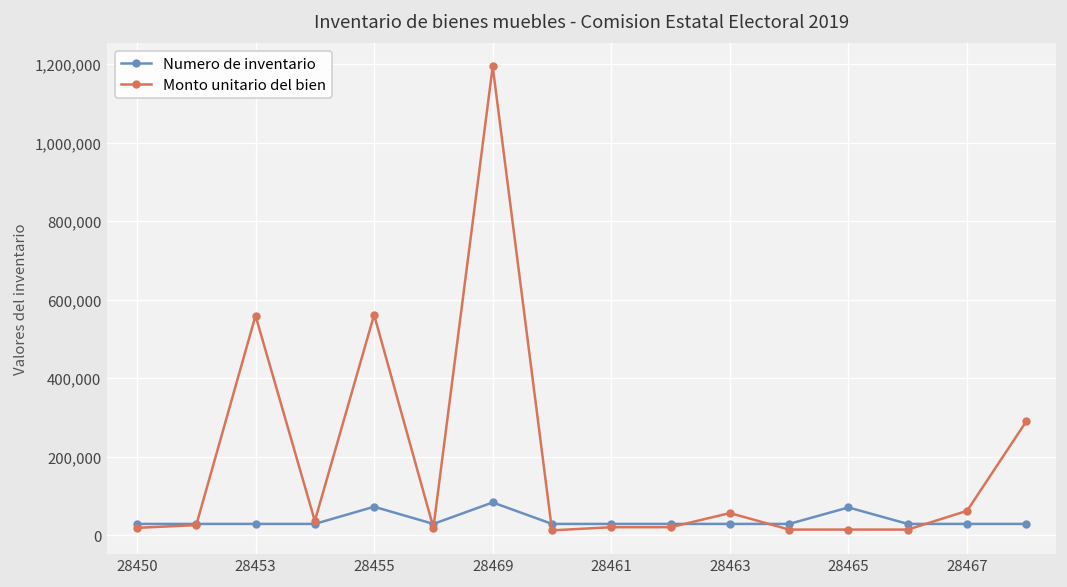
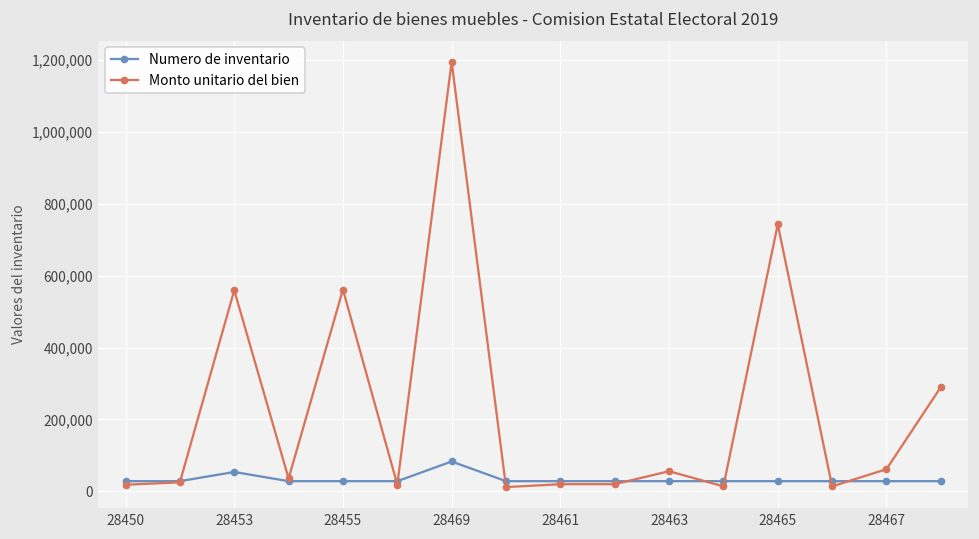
Numero de inventario, 28453: 30,000 -> 50,000
Numero de inventario, 28455: 70,000 -> 30,000
Numero de inventario, 28465: 70,000 -> 30,000
Monto unitario del bien, 28465: 10,000 -> 740,000
